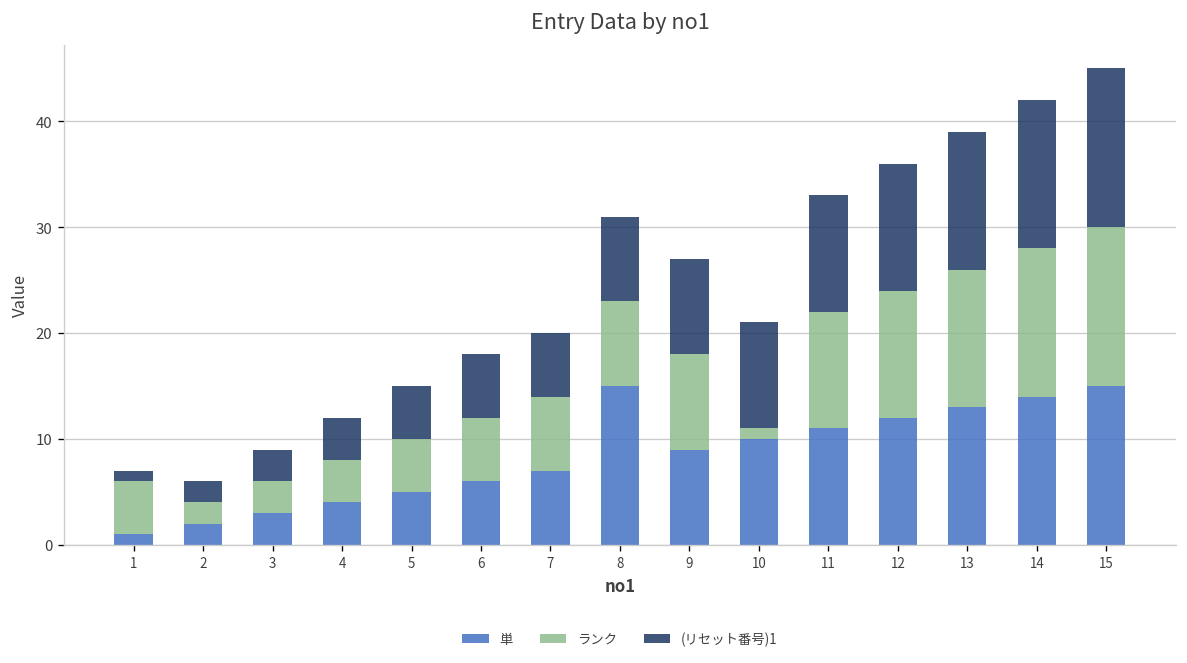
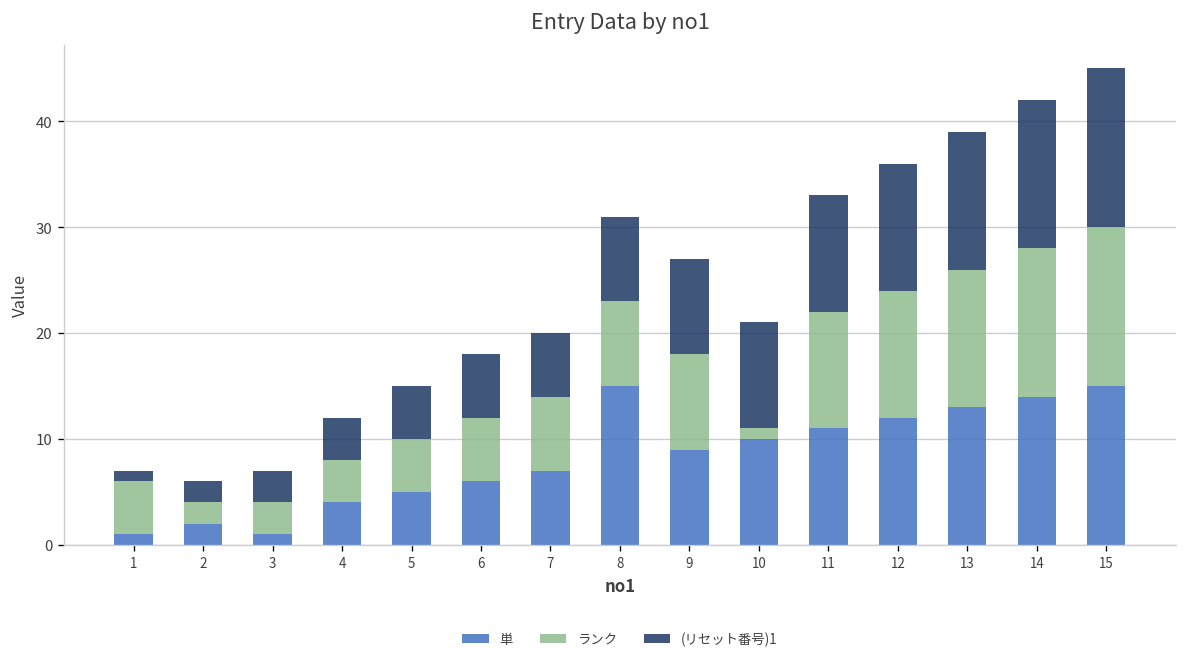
単, 3: 3 -> 1
